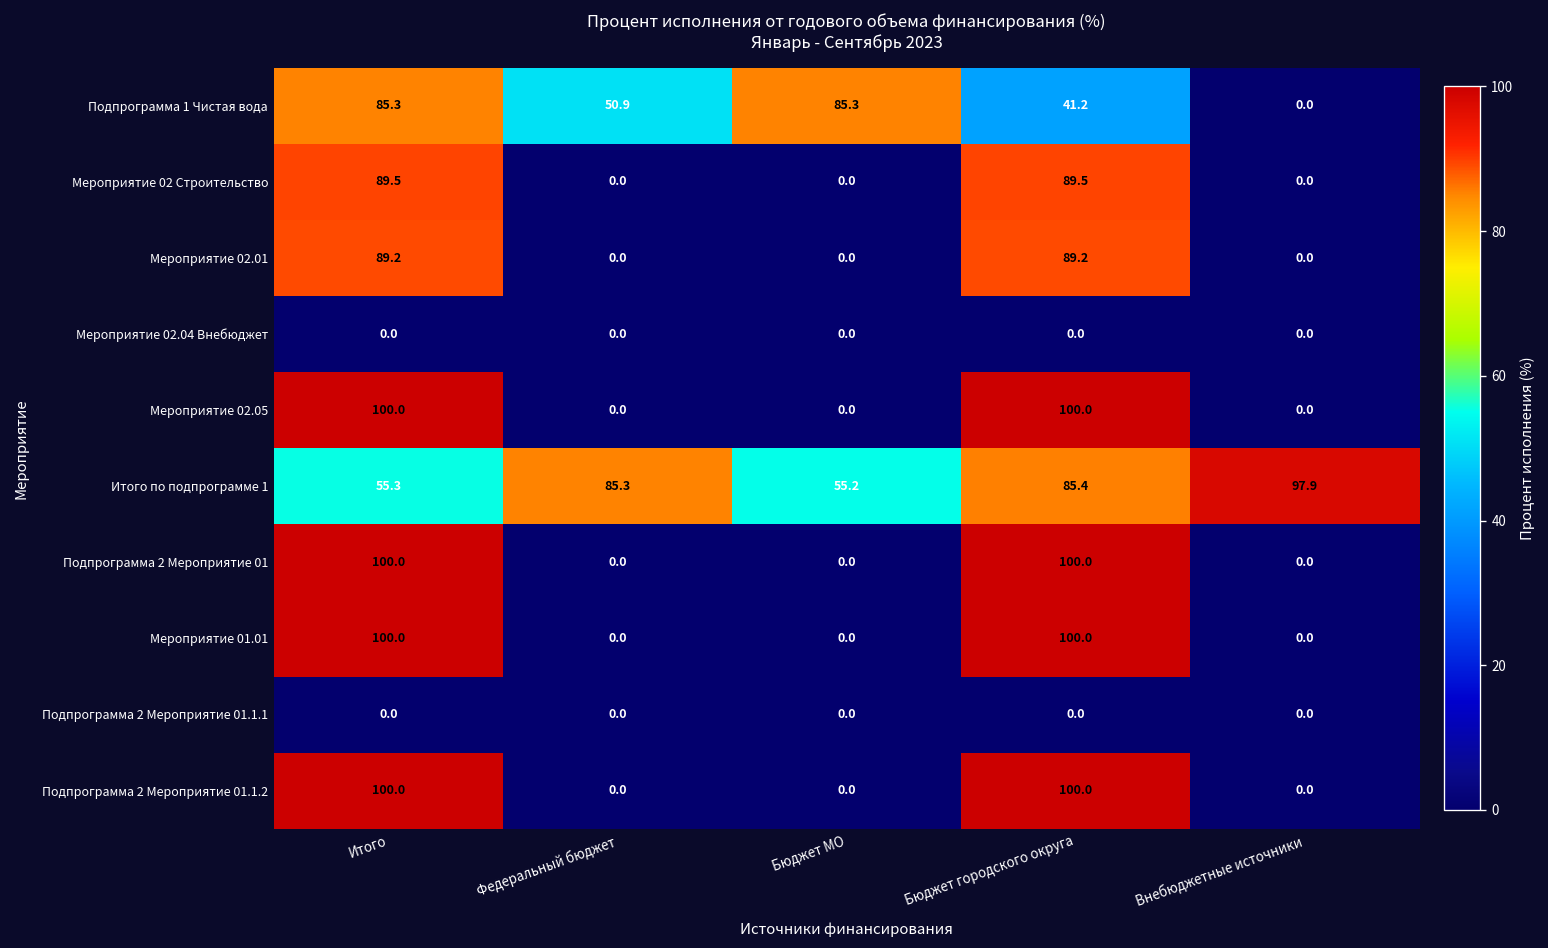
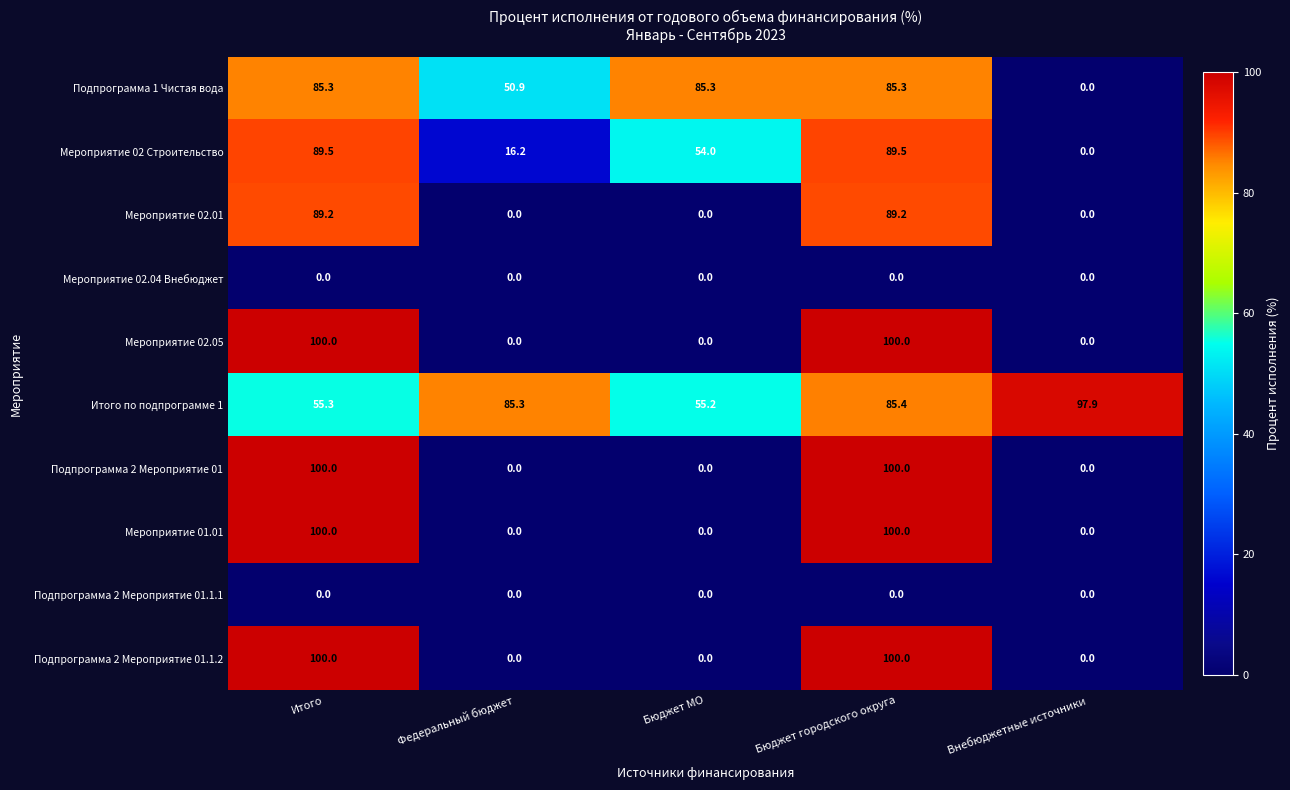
Подпрограмма 1 Чистая вода, Бюджет городского округа: 41.2 -> 85.3
Мероприятие 02 Строительство, Федеральный бюджет: 0.0 -> 16.2
Мероприятие 02 Строительство, Бюджет МО: 0.0 -> 54.0
